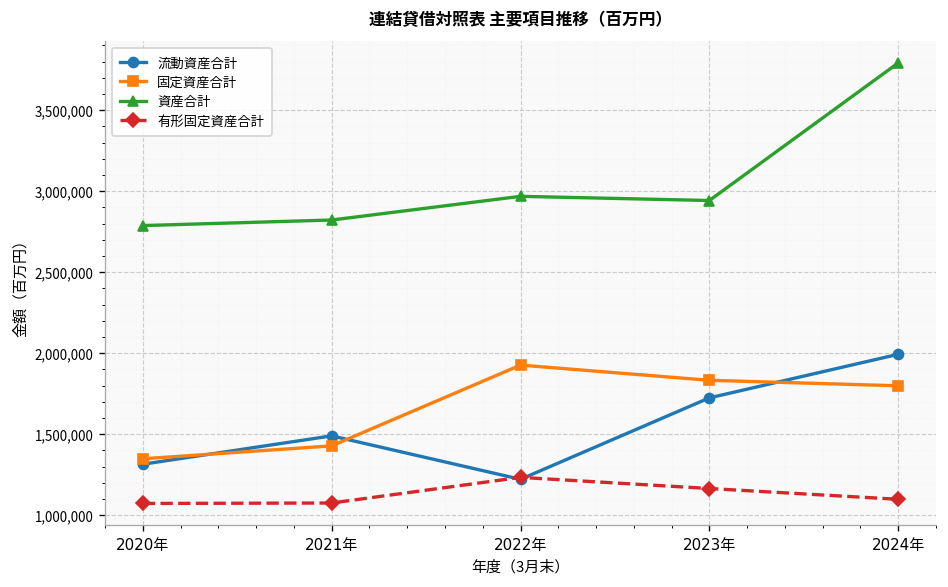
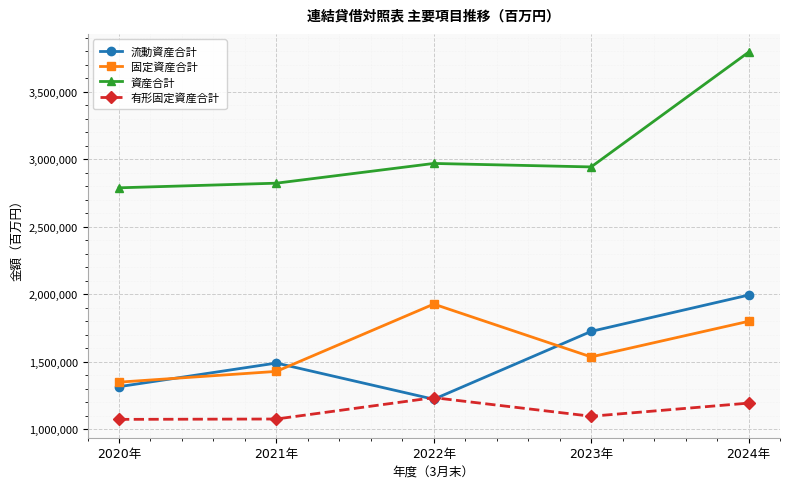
固定資産合計, 2023年: 1,830,000 -> 1,540,000
有形固定資産合計, 2023年: 1,160,000 -> 1,100,000
有形固定資産合計, 2024年: 1,100,000 -> 1,190,000
